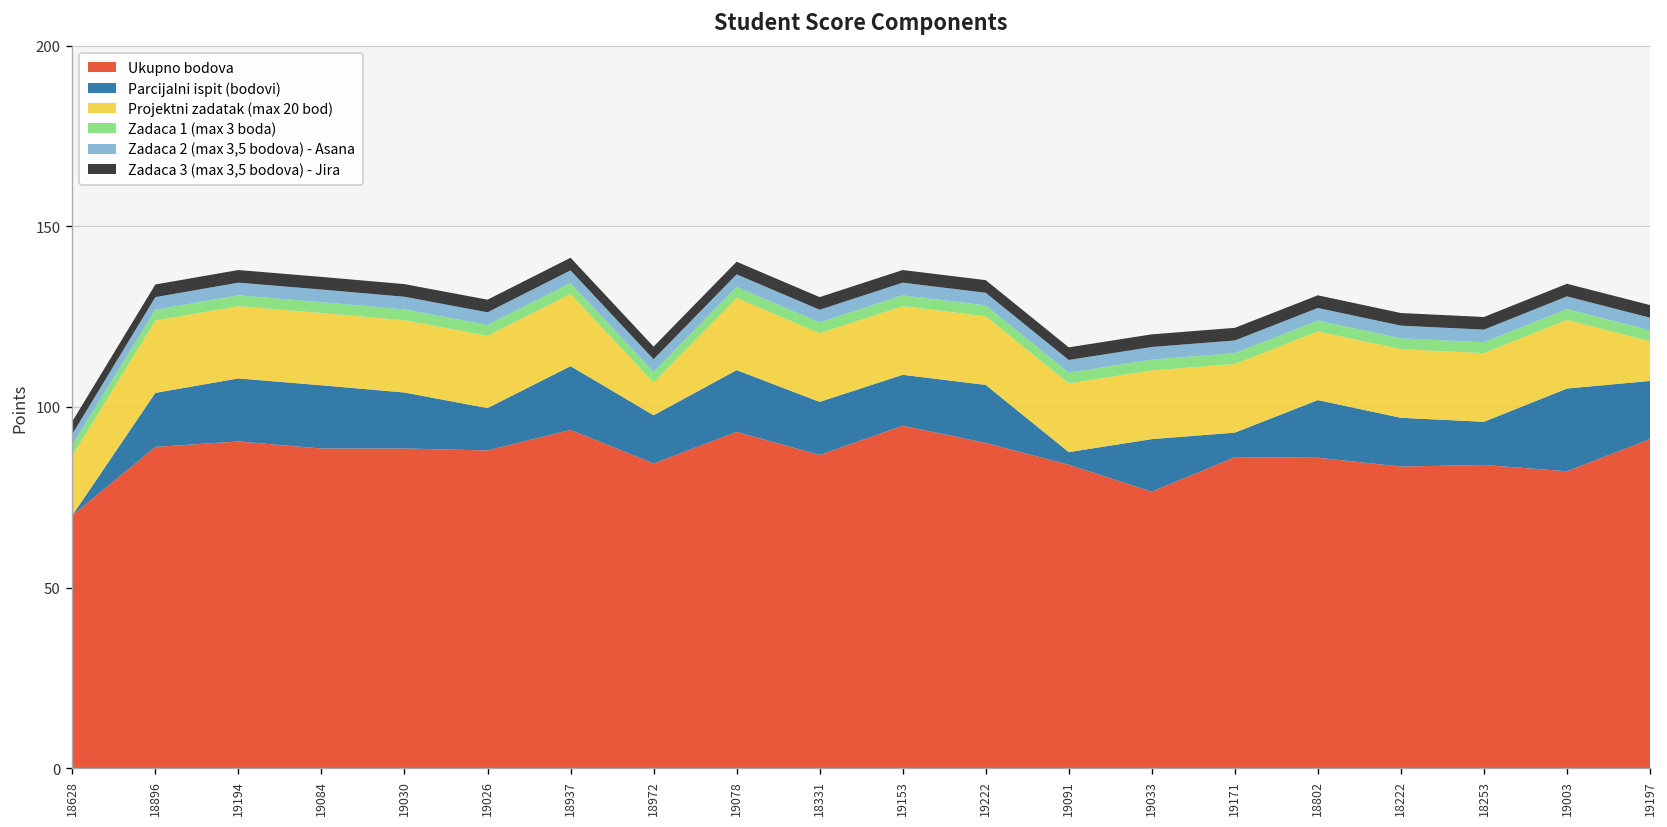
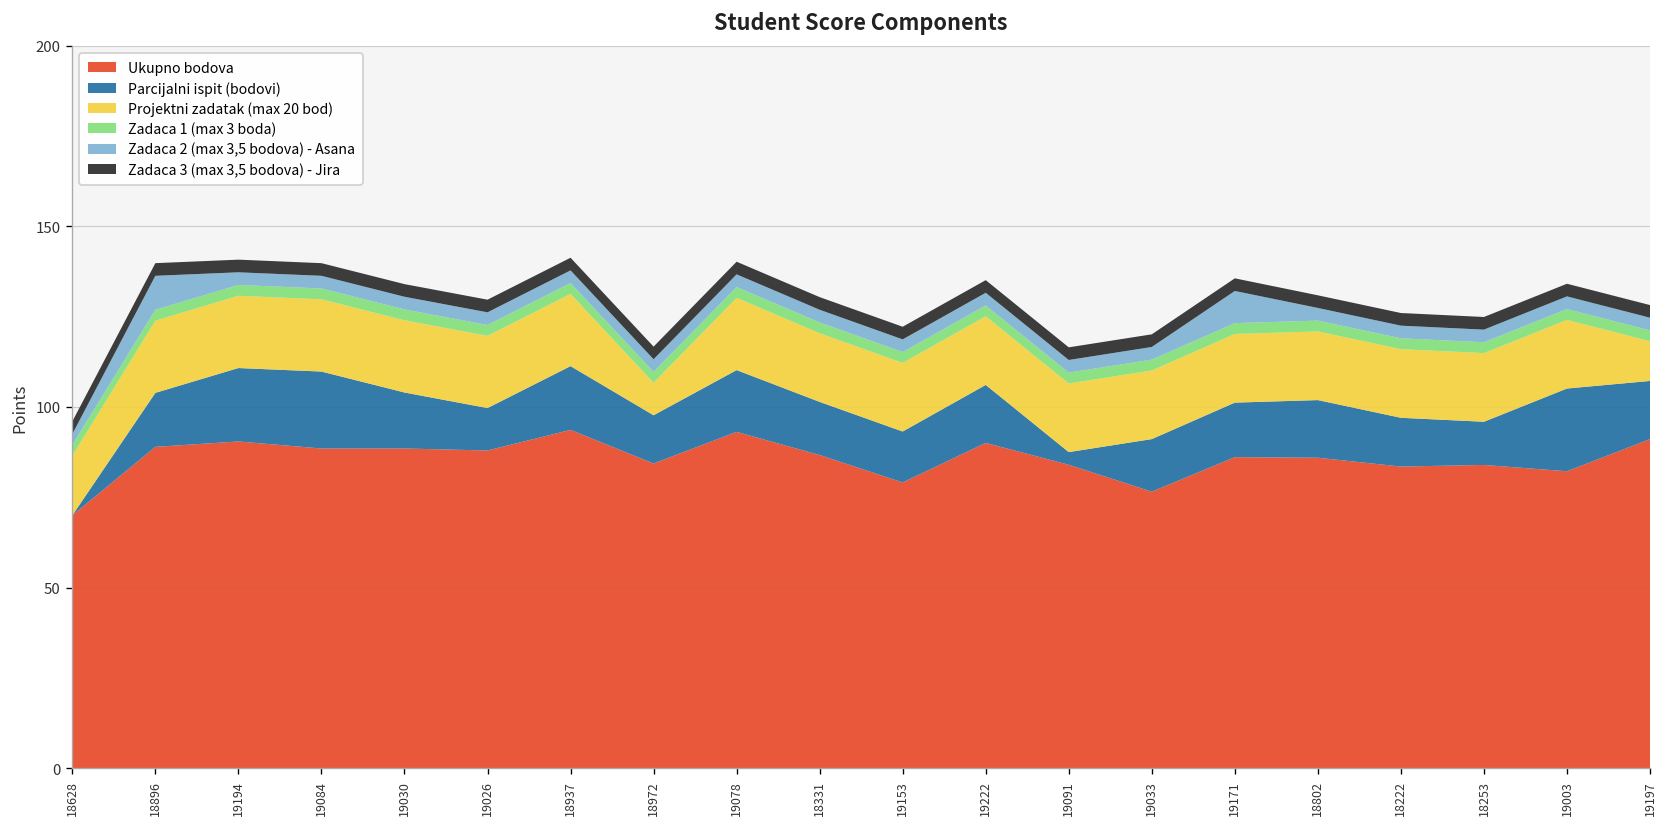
Zadaca 2 (max 3,5 bodova) - Asana, 18896: 4 -> 9
Parcijalni ispit (bodovi), 19194: 17 -> 20
Parcijalni ispit (bodovi), 19084: 18 -> 21
Ukupno bodova, 19153: 95 -> 79
Parcijalni ispit (bodovi), 19171: 7 -> 15
Zadaca 2 (max 3,5 bodova) - Asana, 19171: 4 -> 9
